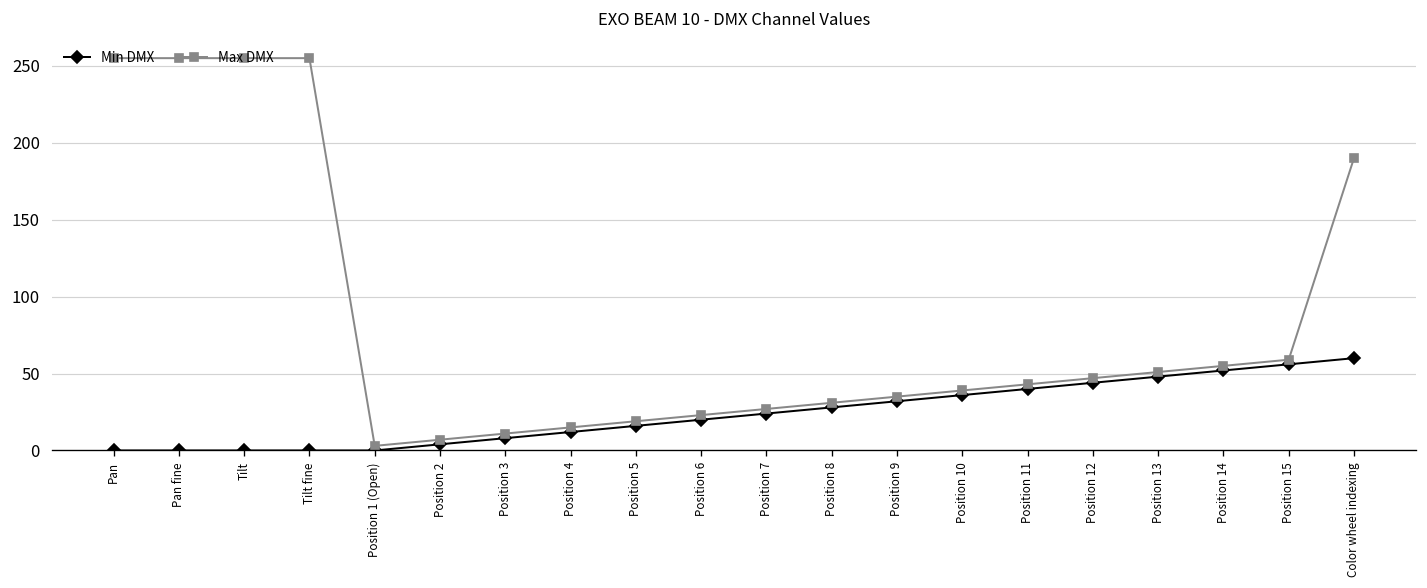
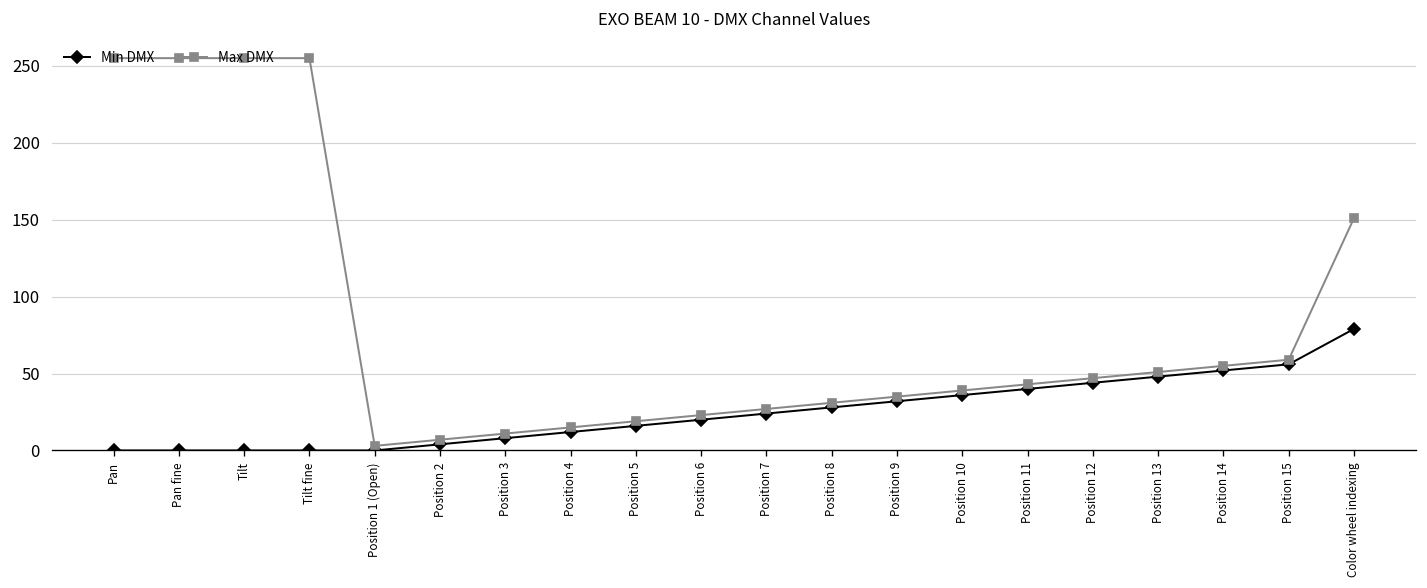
Min DMX, Color wheel indexing: 60 -> 79
Max DMX, Color wheel indexing: 190 -> 151
